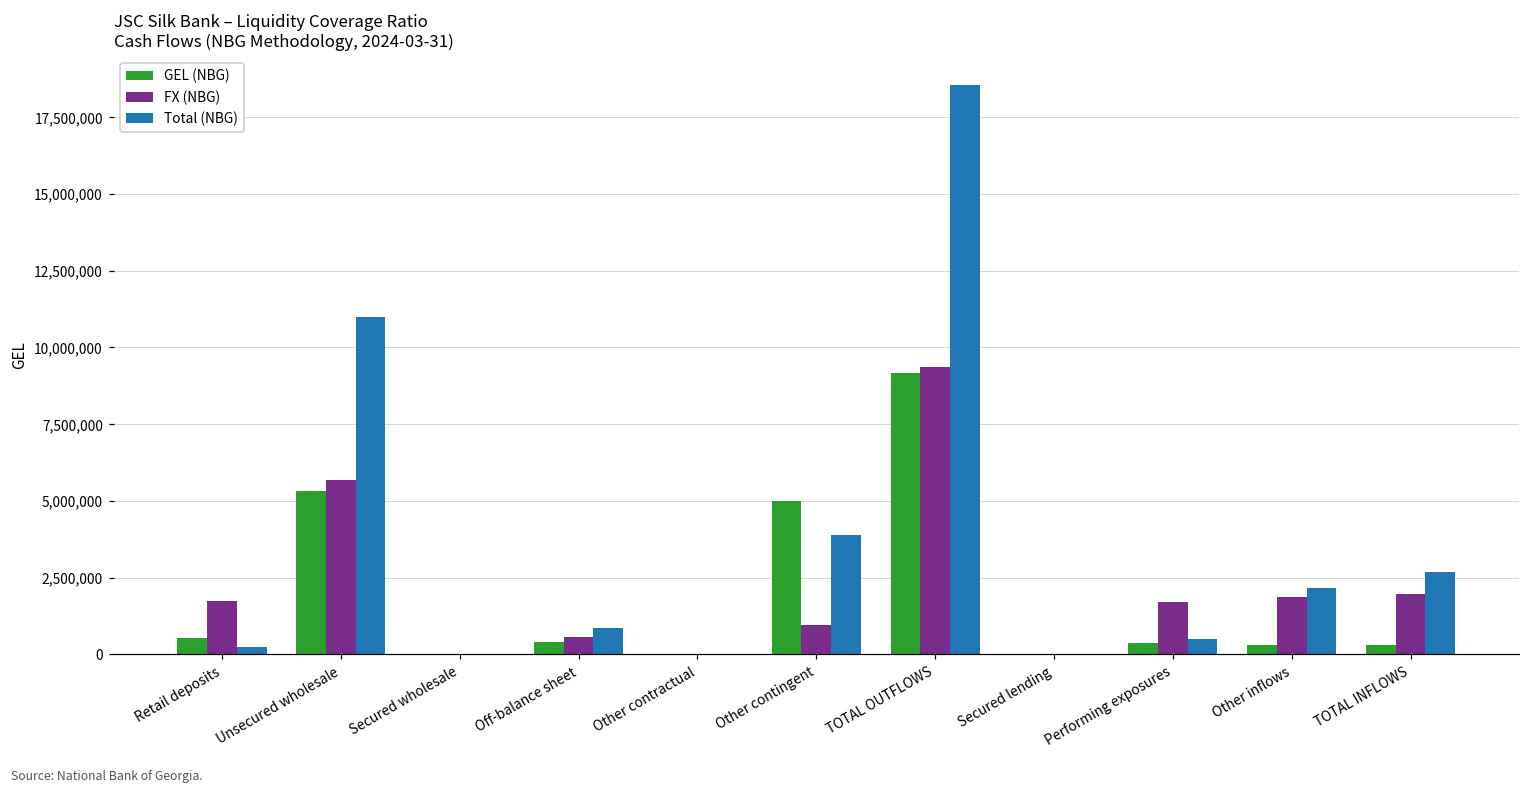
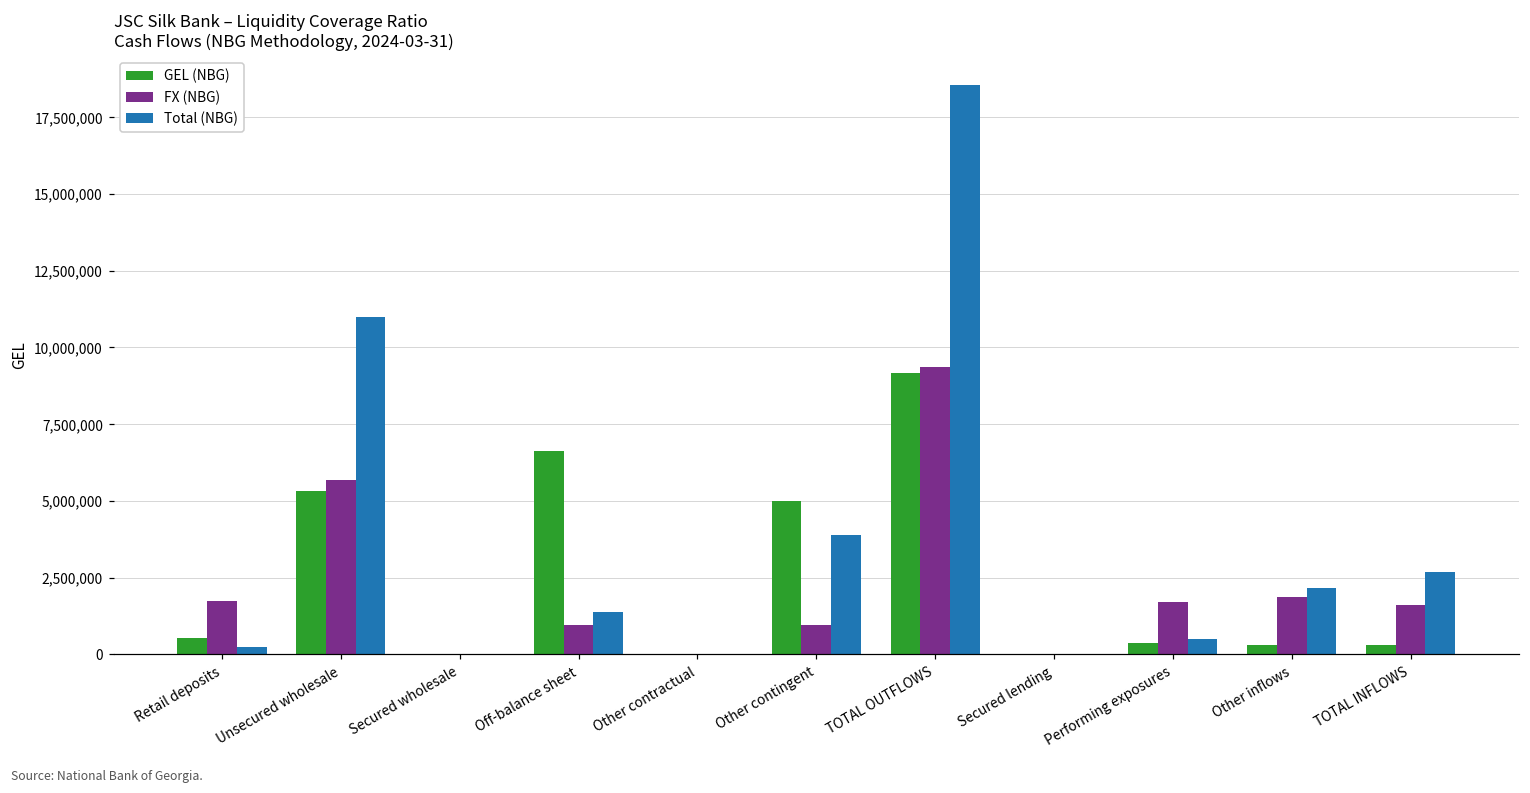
GEL (NBG), Off-balance sheet: 400,000 -> 6,600,000
FX (NBG), Off-balance sheet: 600,000 -> 1,000,000
Total (NBG), Off-balance sheet: 900,000 -> 1,400,000
FX (NBG), TOTAL INFLOWS: 2,000,000 -> 1,600,000
